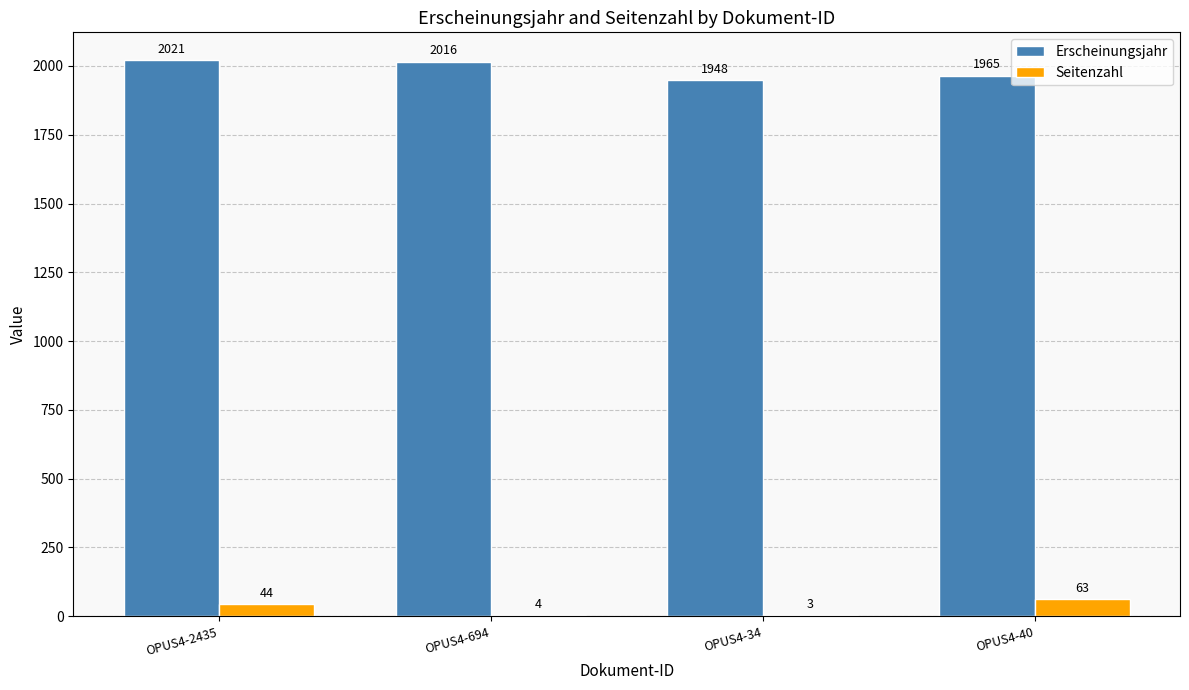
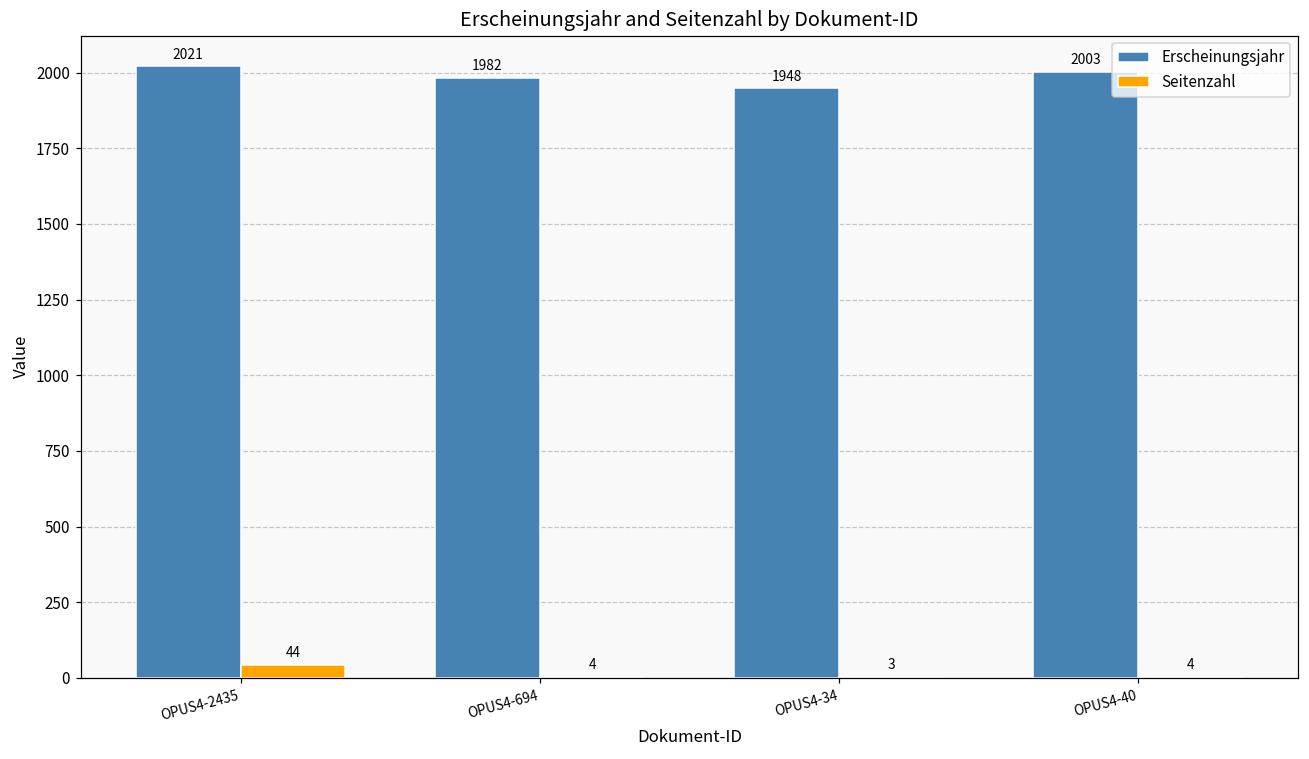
Erscheinungsjahr, OPUS4-694: 2016 -> 1982
Erscheinungsjahr, OPUS4-40: 1965 -> 2003
Seitenzahl, OPUS4-40: 63 -> 4
